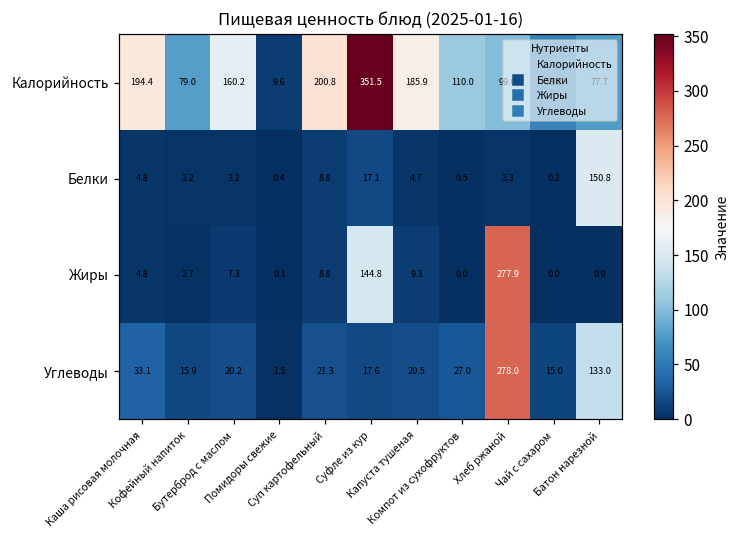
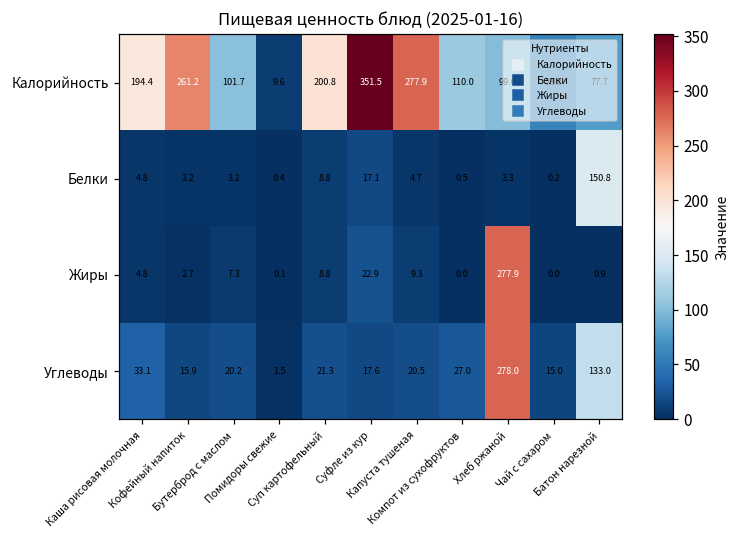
Калорийность, Кофейный напиток: 79.0 -> 261.2
Калорийность, Бутерброд с маслом: 160.2 -> 101.7
Калорийность, Капуста тушеная: 185.9 -> 277.9
Жиры, Суфле из кур: 144.8 -> 22.9
